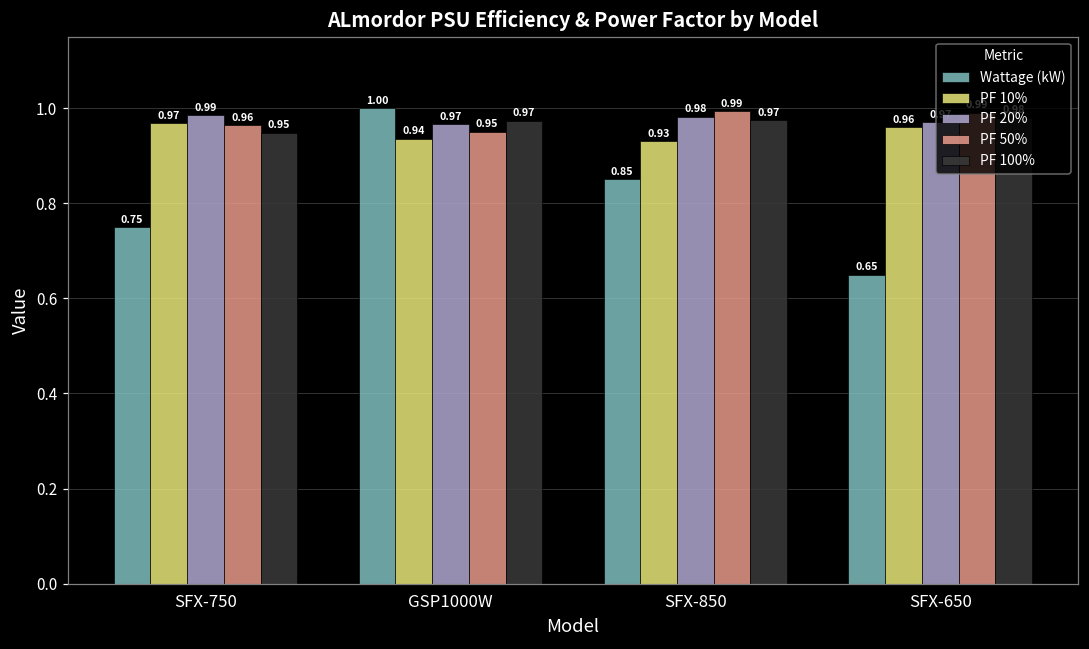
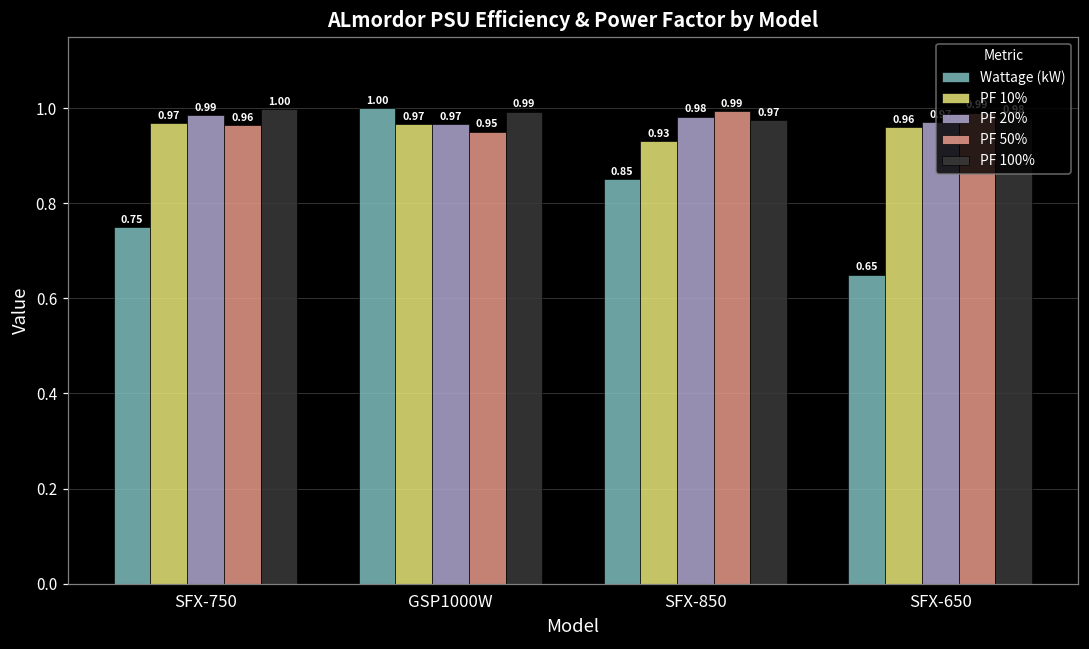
PF 100%, SFX-750: 0.95 -> 1.00
PF 10%, GSP1000W: 0.94 -> 0.97
PF 100%, GSP1000W: 0.97 -> 0.99
